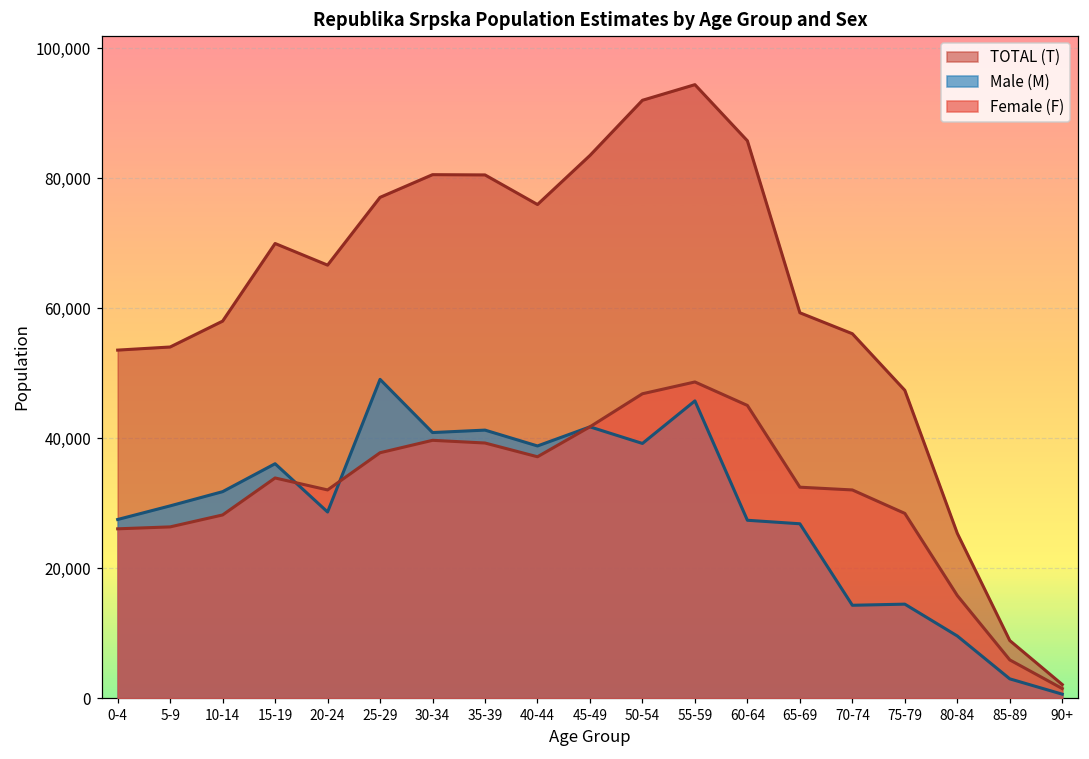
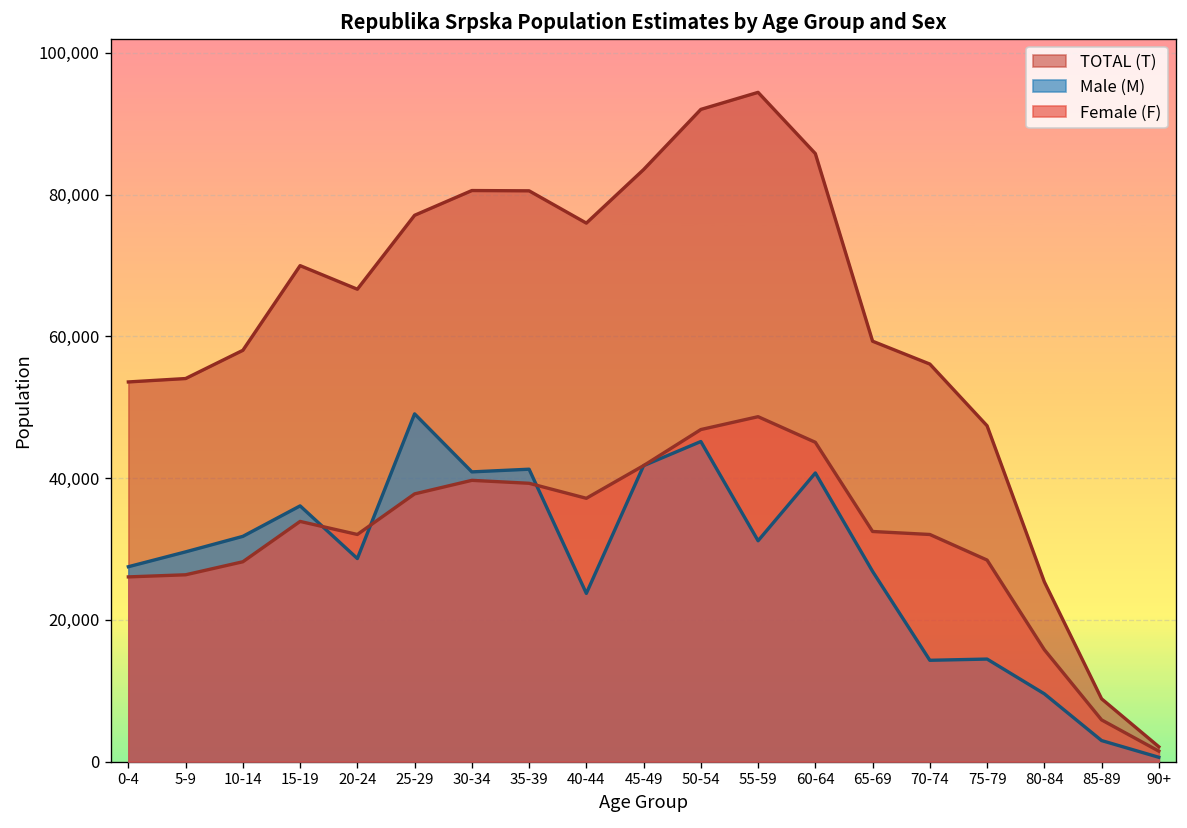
Male (M), 40-44: 39,000 -> 24,000
Male (M), 50-54: 39,000 -> 45,000
Male (M), 55-59: 46,000 -> 31,000
Male (M), 60-64: 27,000 -> 41,000
